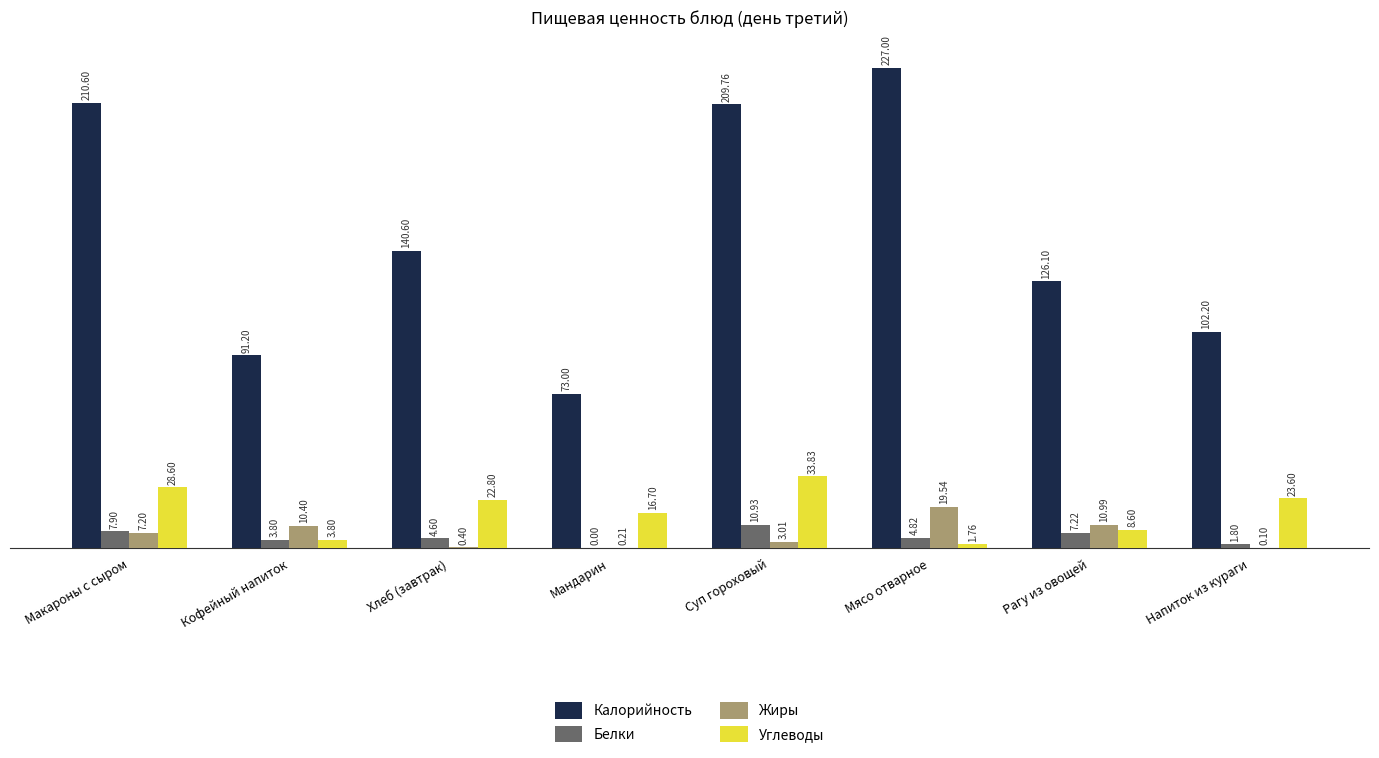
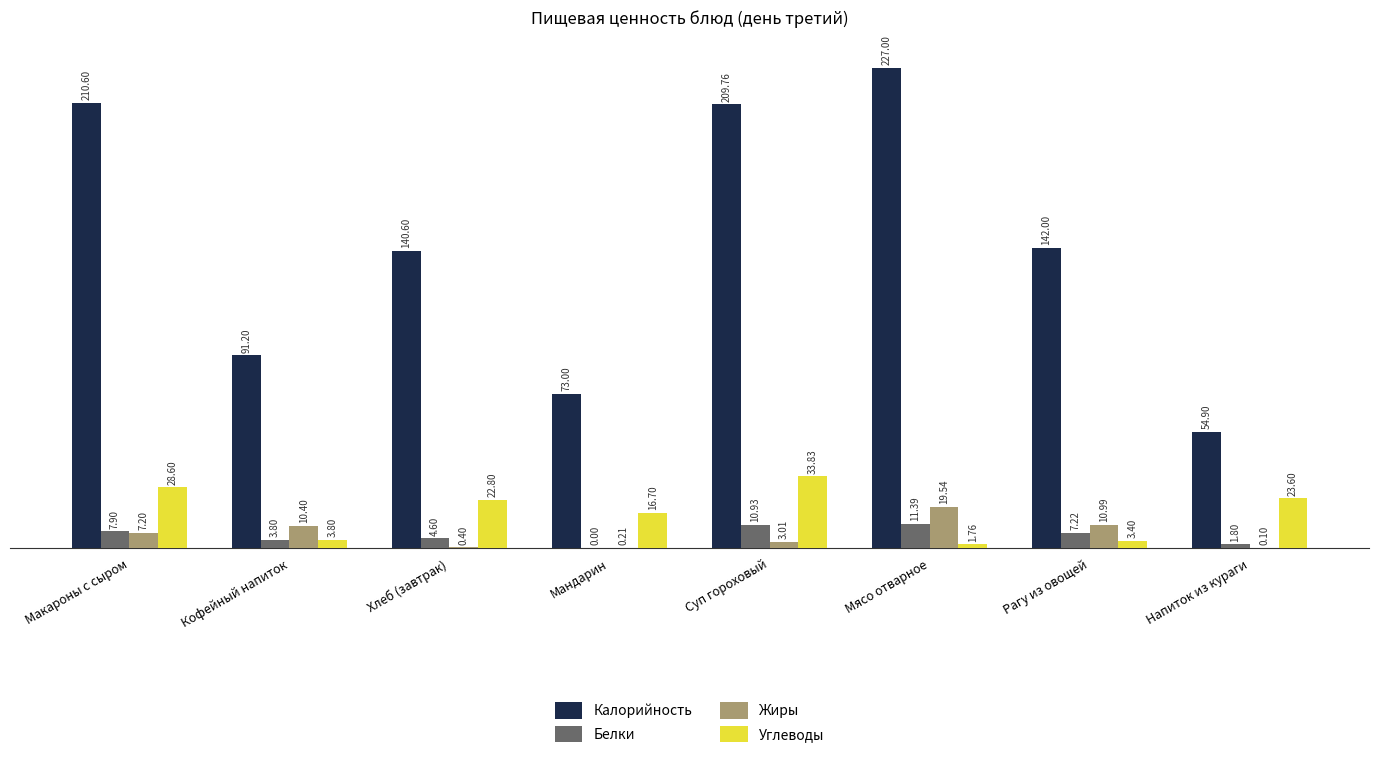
Белки, Мясо отварное: 4.82 -> 11.39
Калорийность, Рагу из овощей: 126.10 -> 142.00
Углеводы, Рагу из овощей: 8.60 -> 3.40
Калорийность, Напиток из кураги: 102.20 -> 54.90
